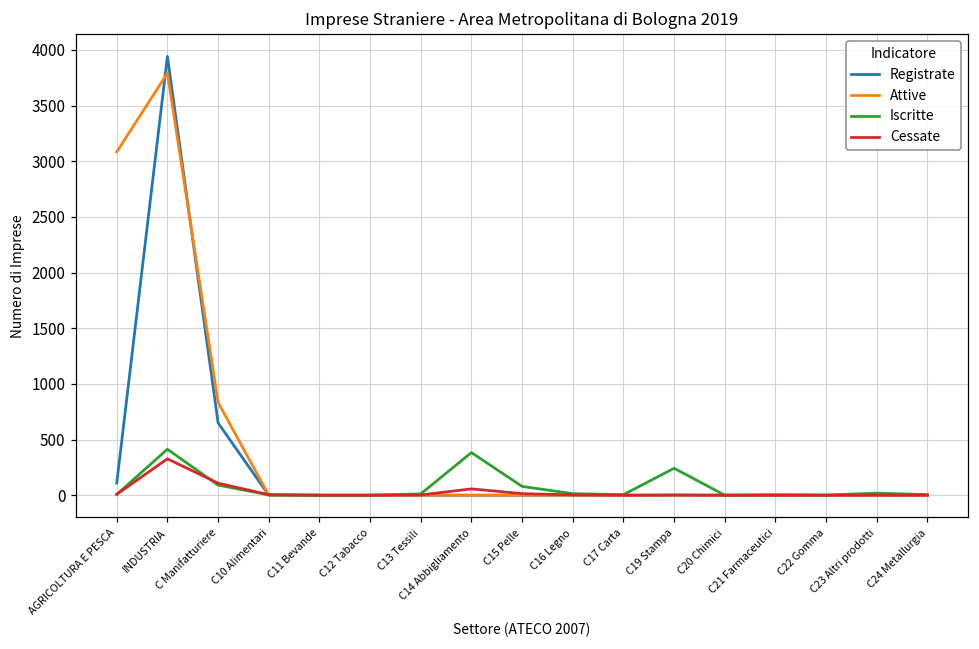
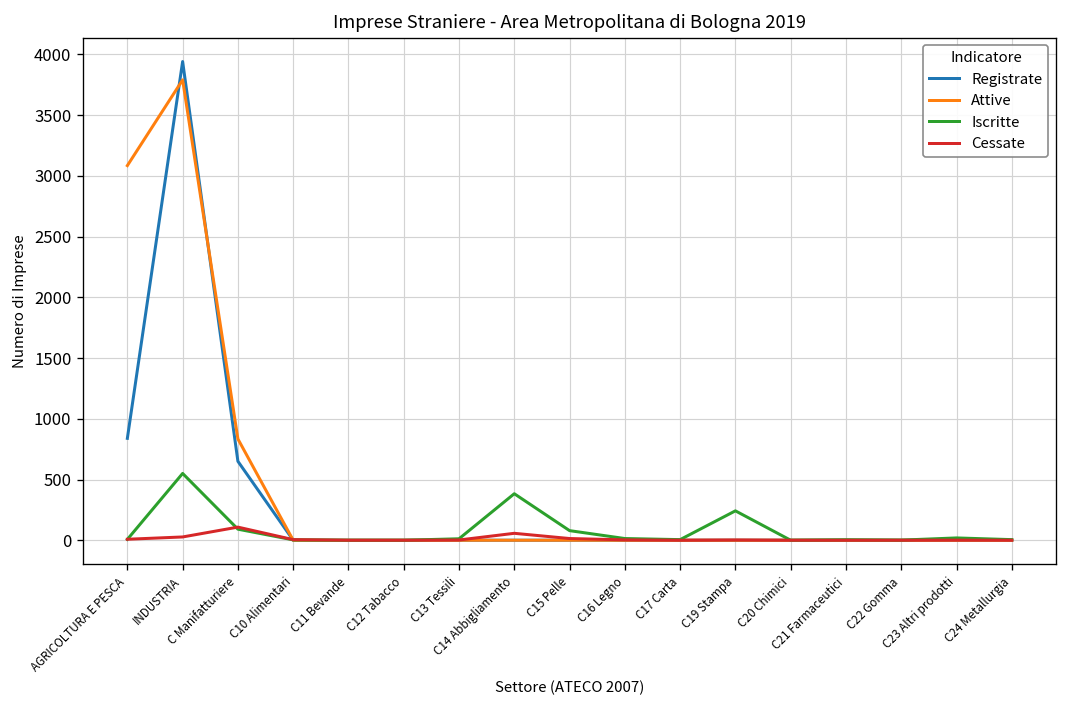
Registrate, AGRICOLTURA E PESCA: 110 -> 840
Iscritte, INDUSTRIA: 410 -> 550
Cessate, INDUSTRIA: 330 -> 30
